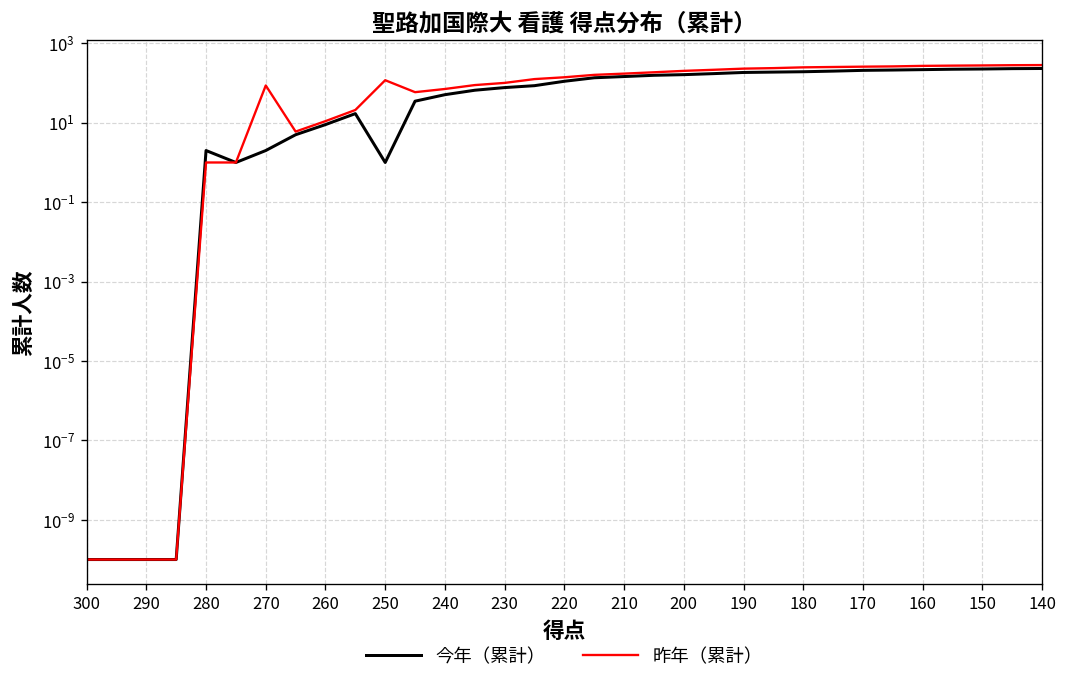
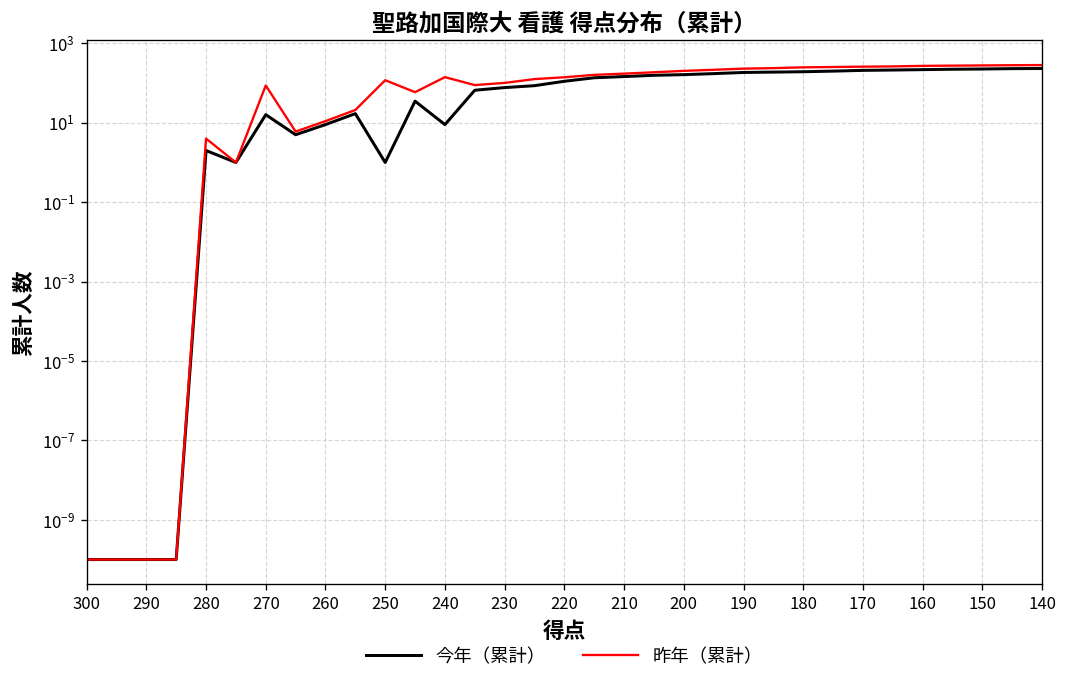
昨年（累計）, 280: 1 -> 4
今年（累計）, 270: 2 -> 20
今年（累計）, 240: 50 -> 9
昨年（累計）, 240: 70 -> 140
